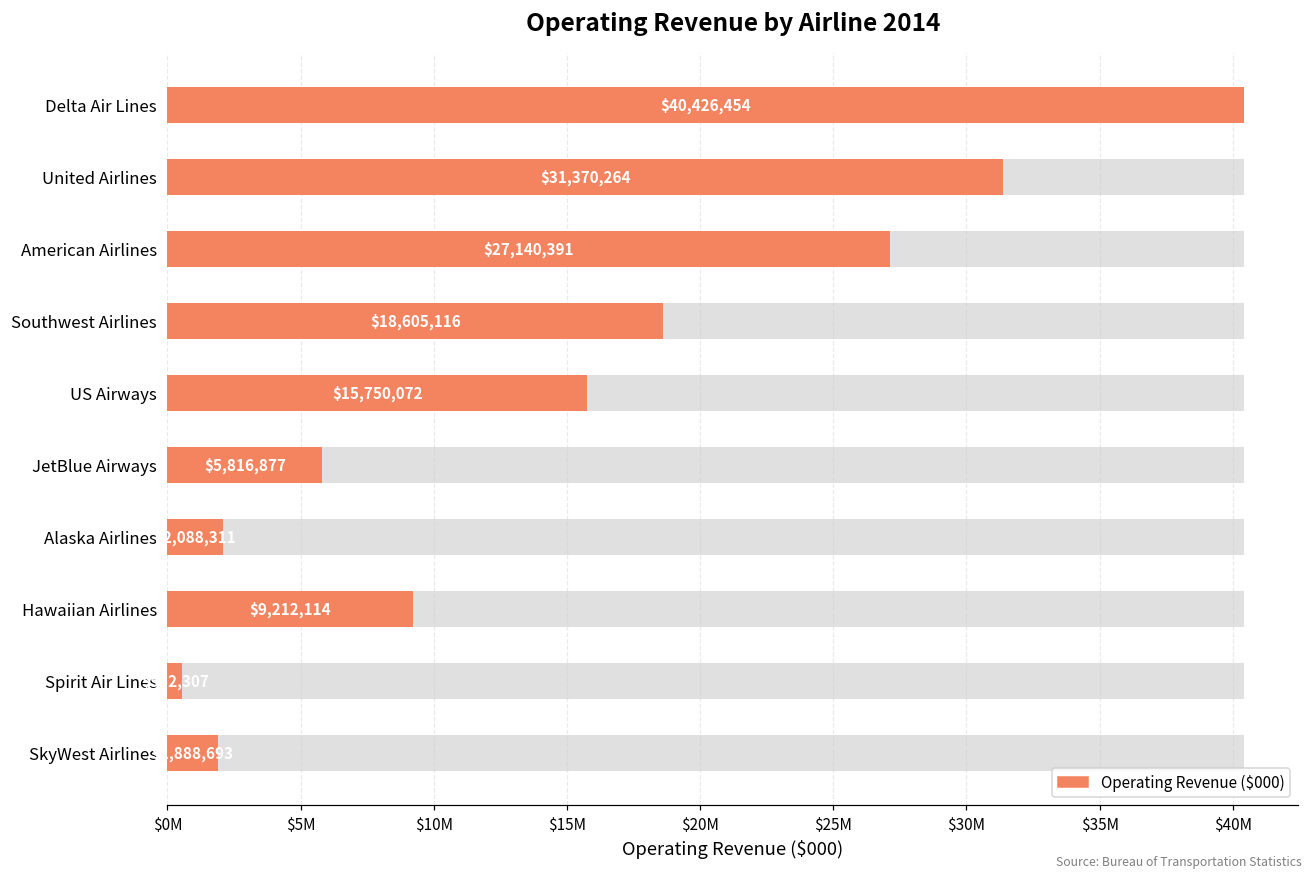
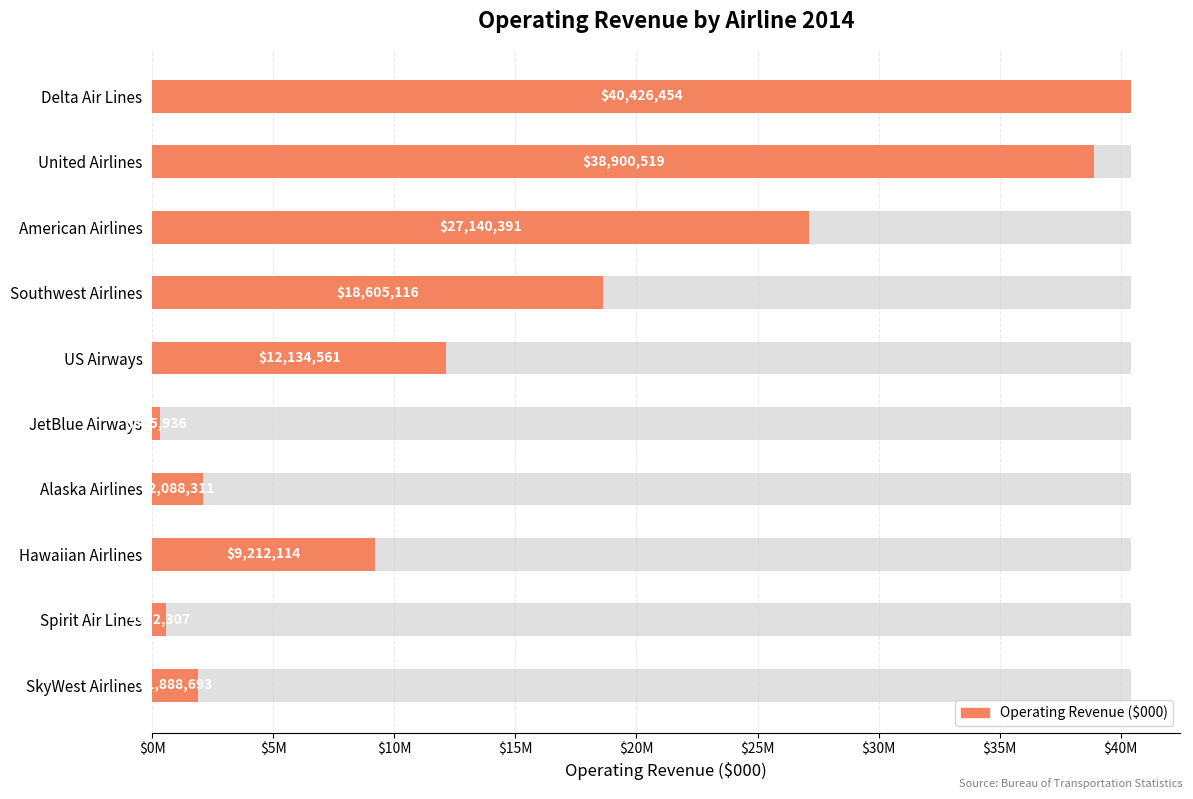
Operating Revenue ($000), United Airlines: $31,370,264 -> $38,900,519
Operating Revenue ($000), US Airways: $15,750,072 -> $12,134,561
Operating Revenue ($000), JetBlue Airways: $5800000 -> $300000
